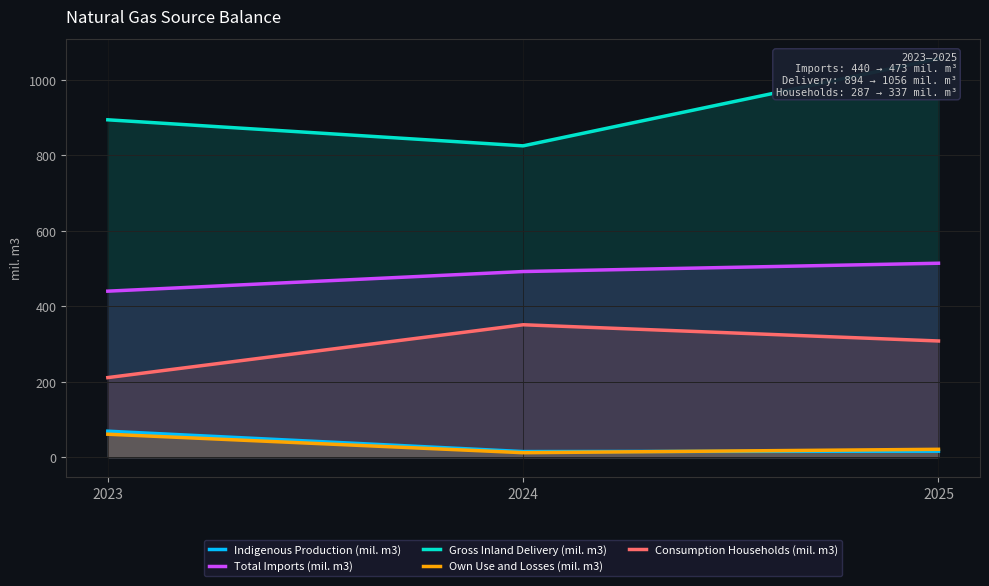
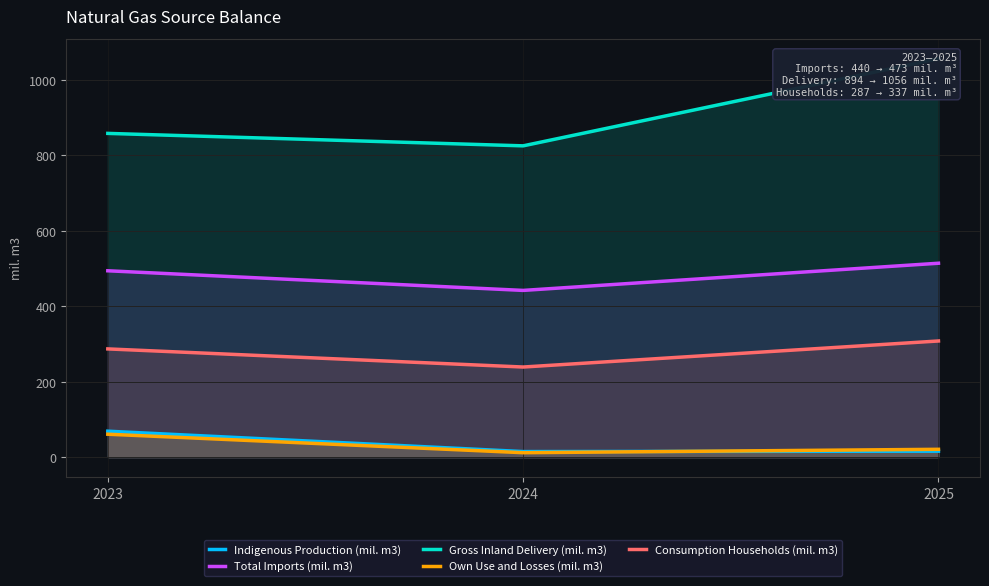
Total Imports (mil. m3), 2023: 440 -> 490
Gross Inland Delivery (mil. m3), 2023: 890 -> 860
Consumption Households (mil. m3), 2023: 210 -> 290
Total Imports (mil. m3), 2024: 490 -> 440
Consumption Households (mil. m3), 2024: 350 -> 240
